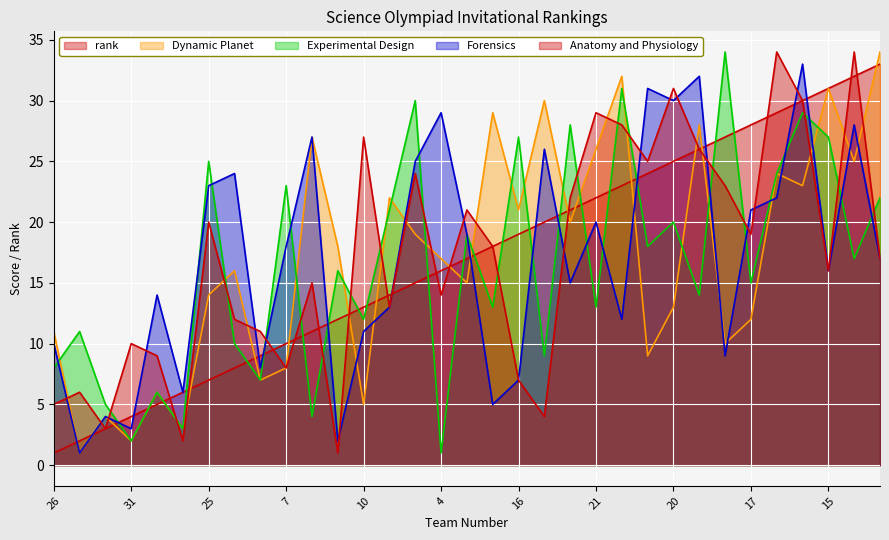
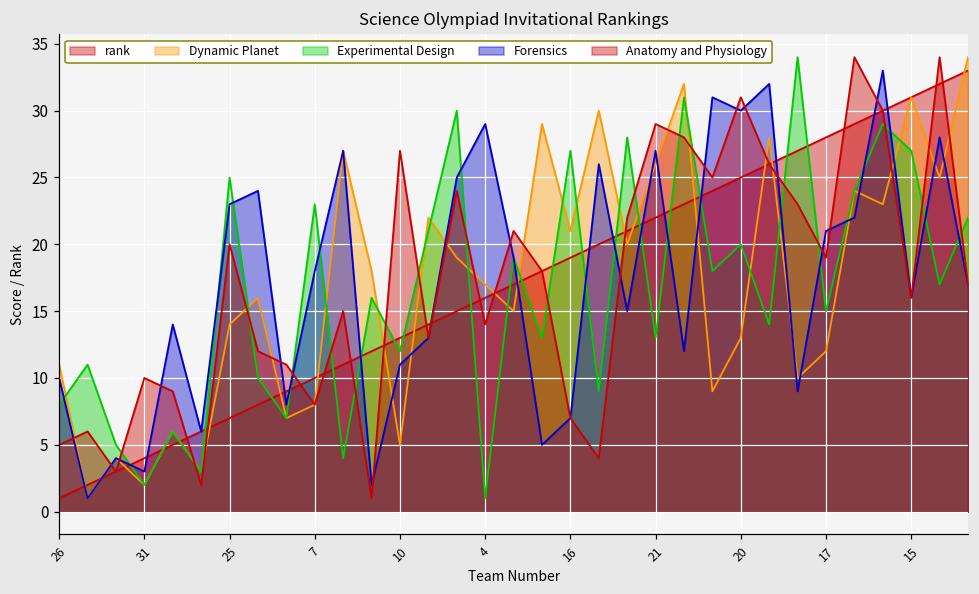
Forensics, 21: 20 -> 27
